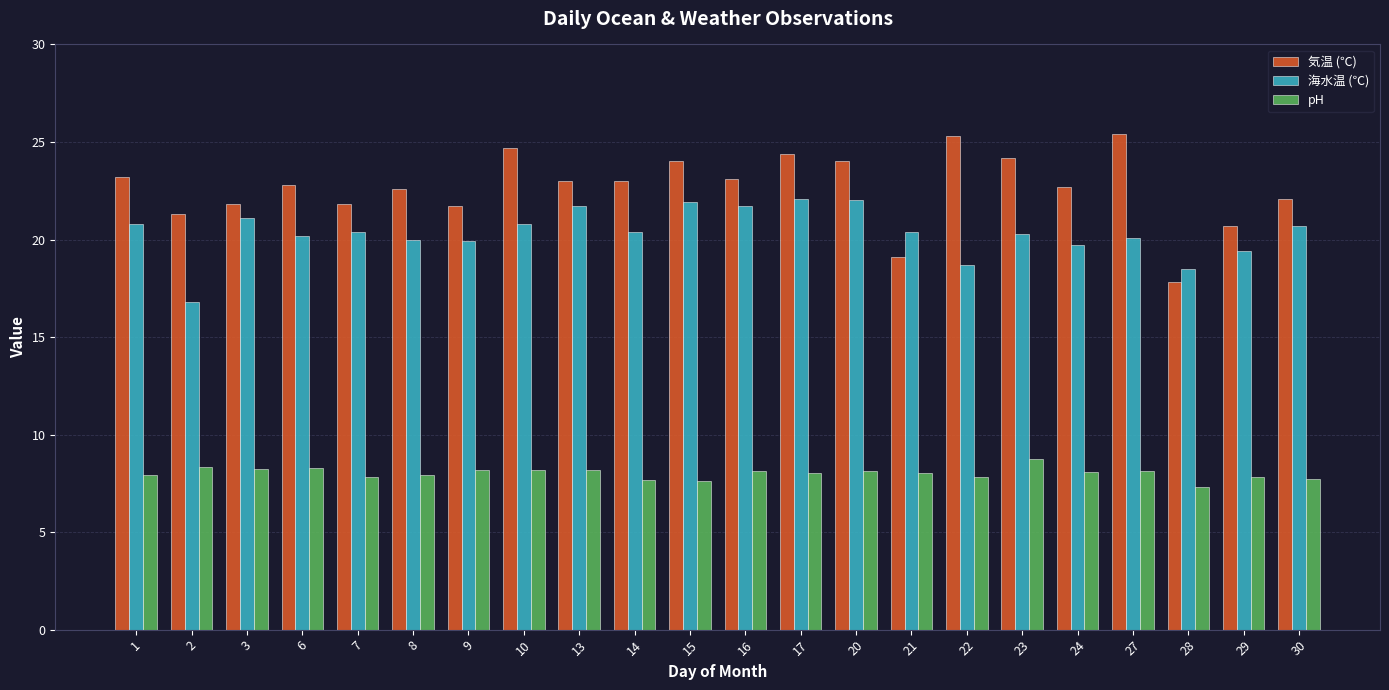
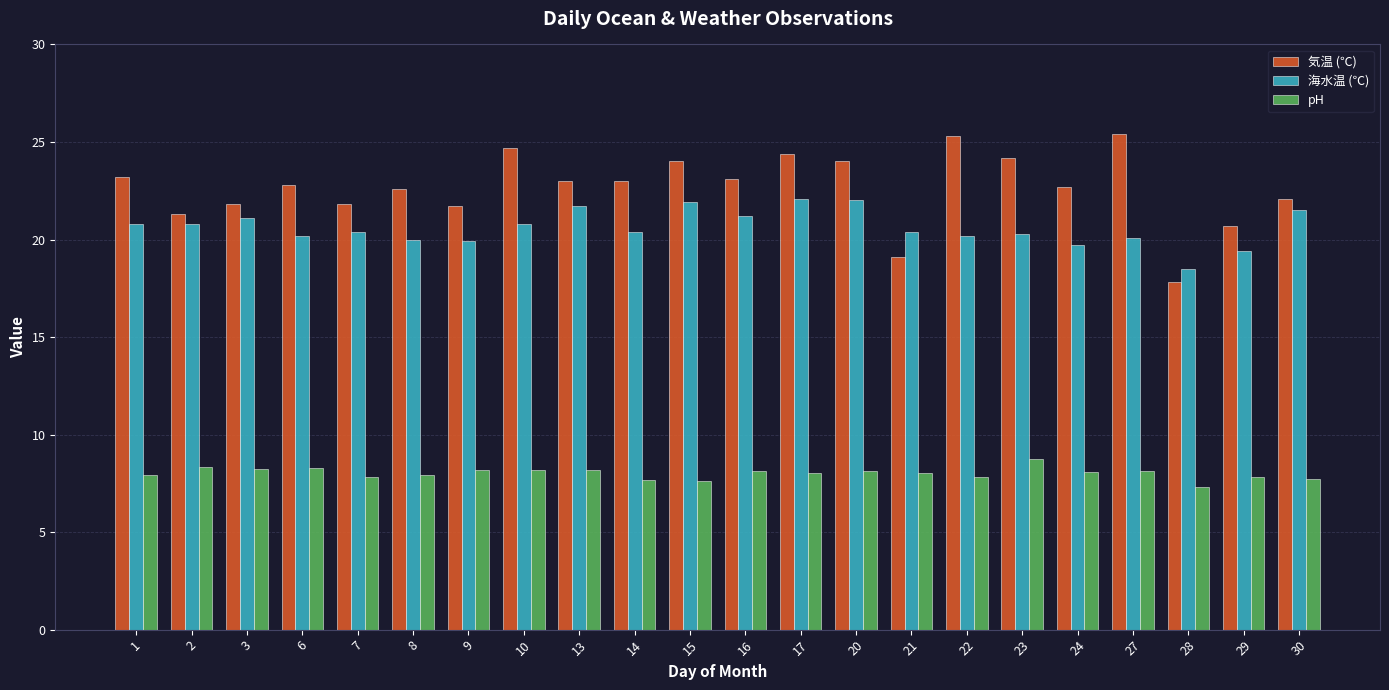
海水温 (℃), 2: 16.8 -> 20.8
海水温 (℃), 16: 21.7 -> 21.2
海水温 (℃), 22: 18.7 -> 20.2
海水温 (℃), 30: 20.7 -> 21.5
